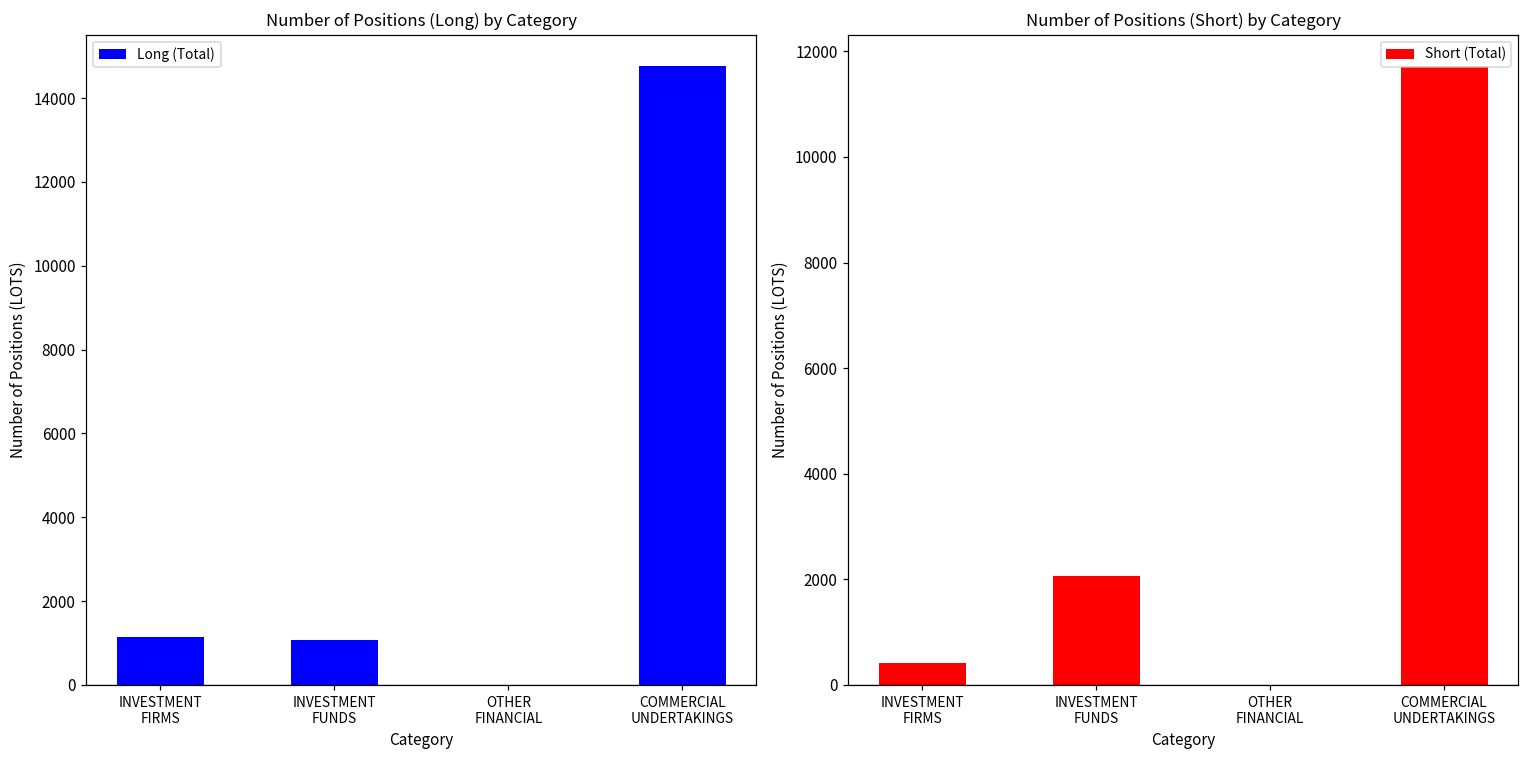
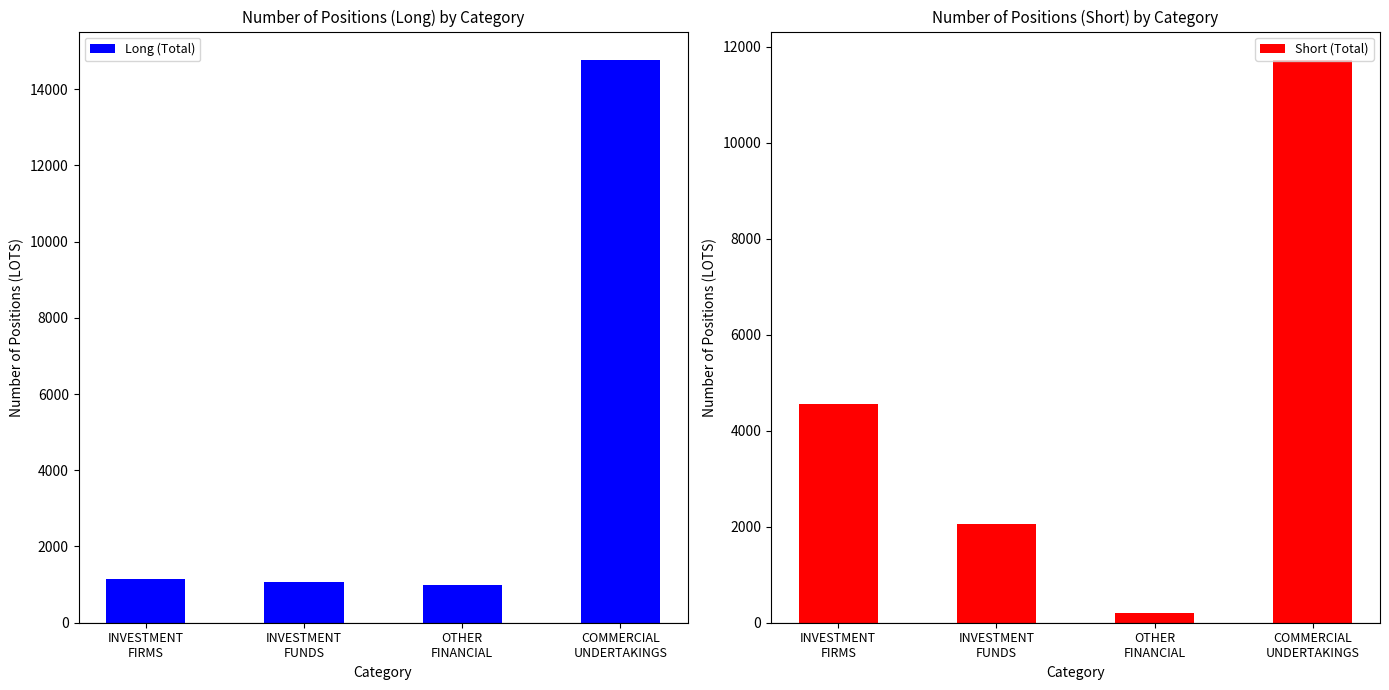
Number of Positions (Long) by Category, OTHER FINANCIAL: 0 -> 1000
Number of Positions (Short) by Category, INVESTMENT FIRMS: 400 -> 4500
Number of Positions (Short) by Category, OTHER FINANCIAL: 0 -> 200
